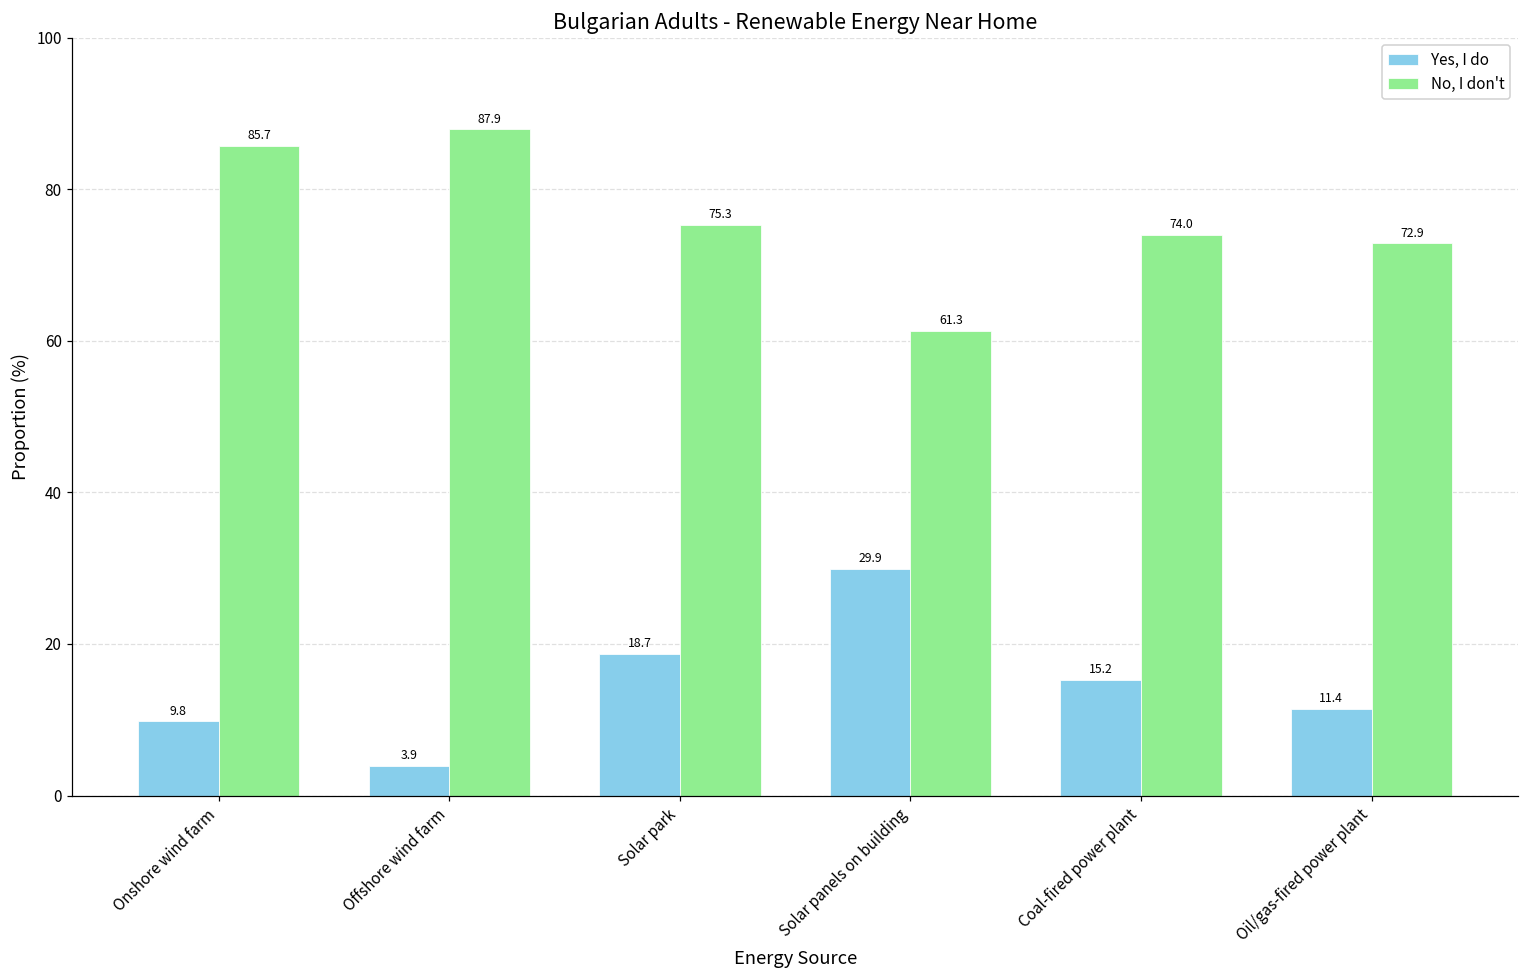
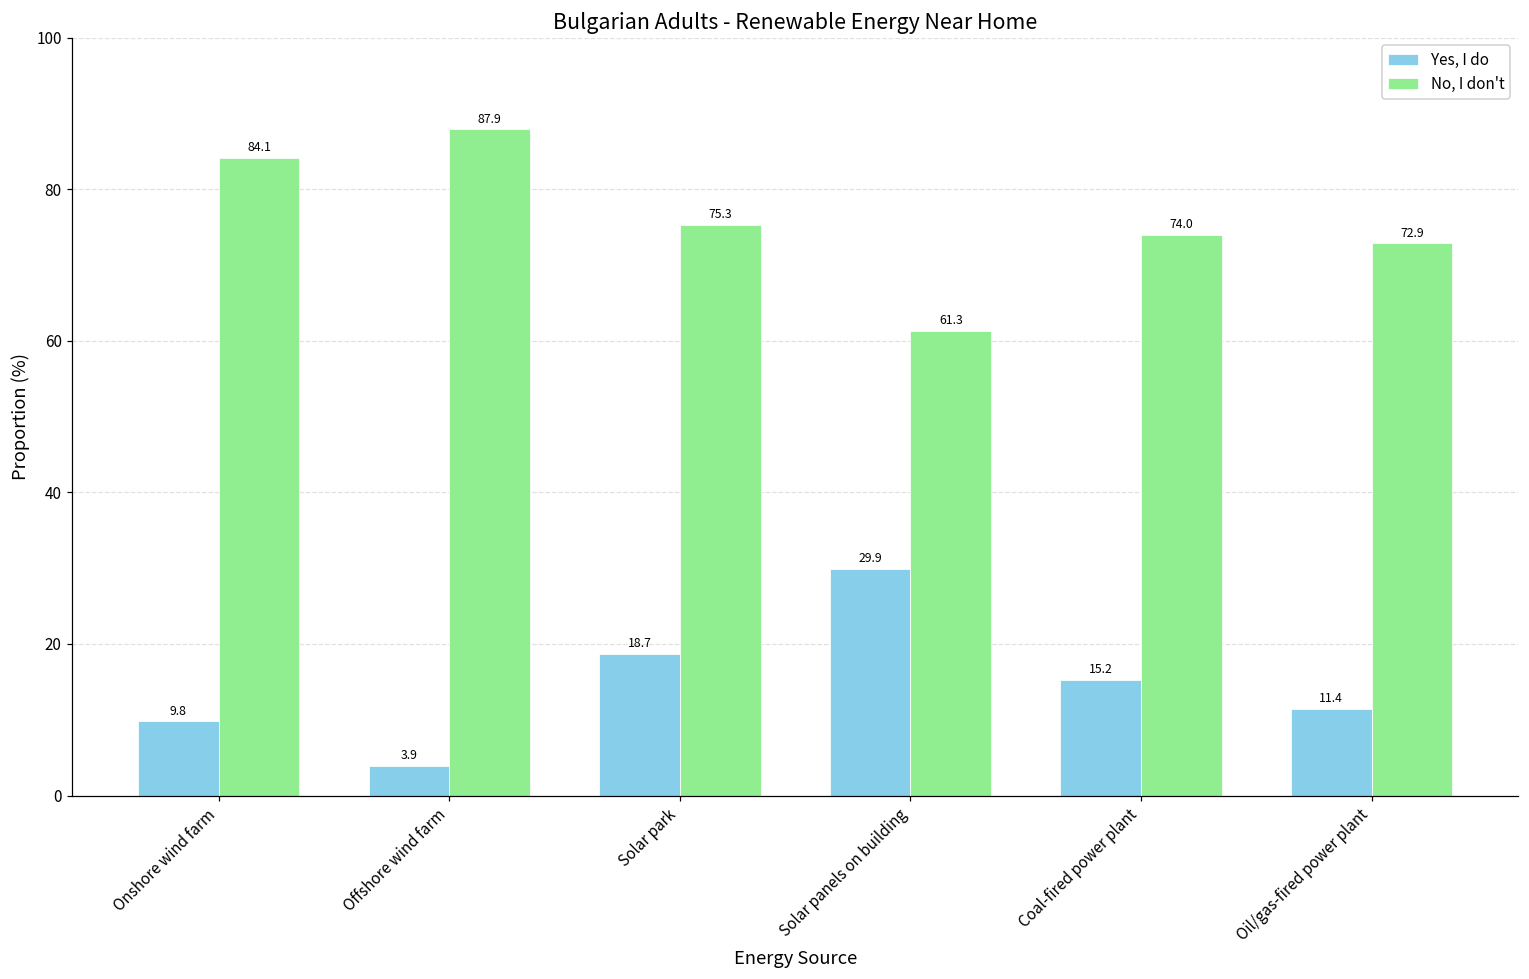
No, I don't, Onshore wind farm: 85.7 -> 84.1
